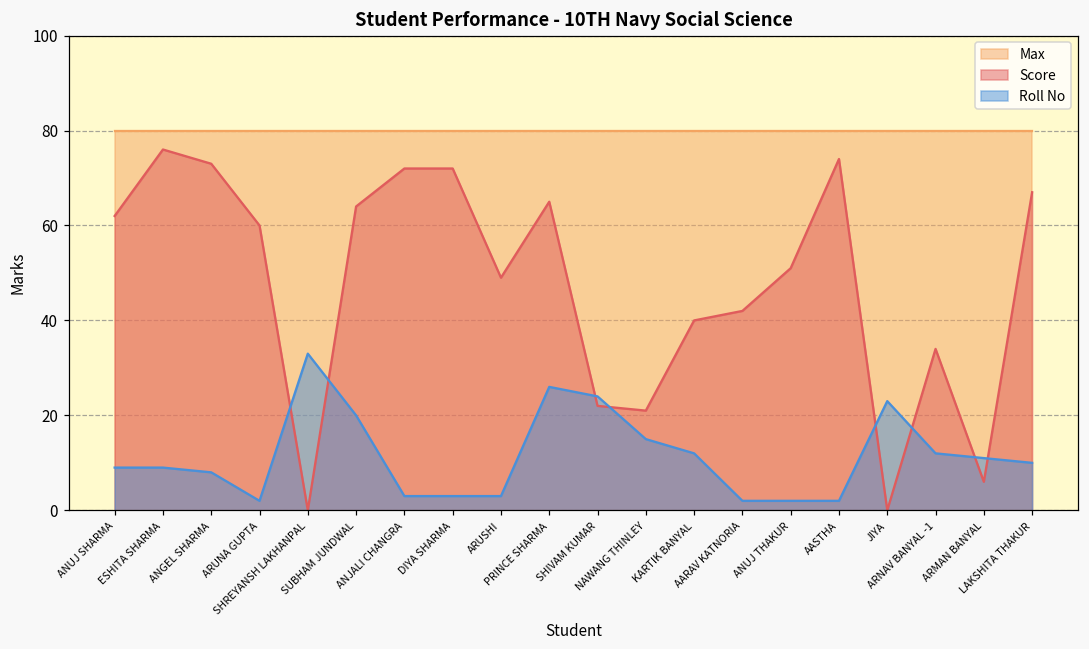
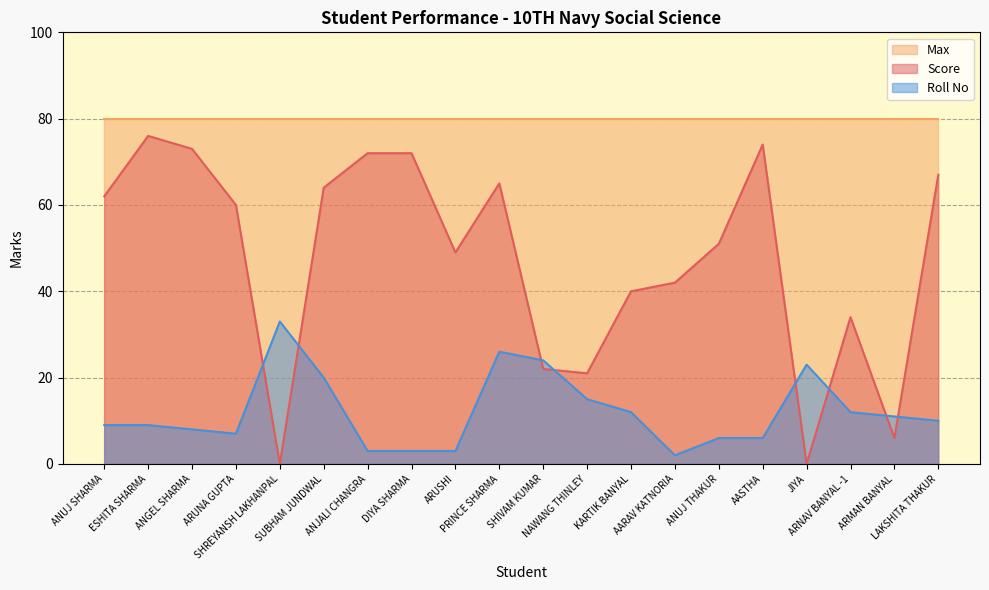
Roll No, ARUNA GUPTA: 2 -> 7
Roll No, ANUJ THAKUR: 2 -> 6
Roll No, AASTHA: 2 -> 6
